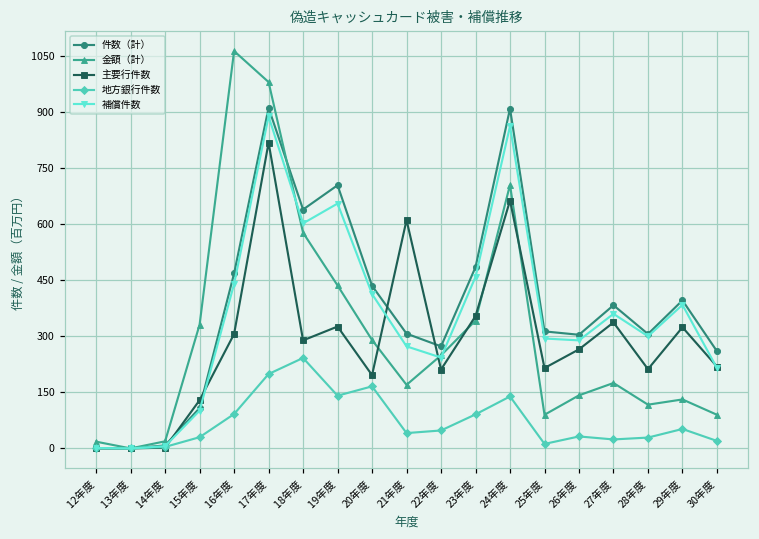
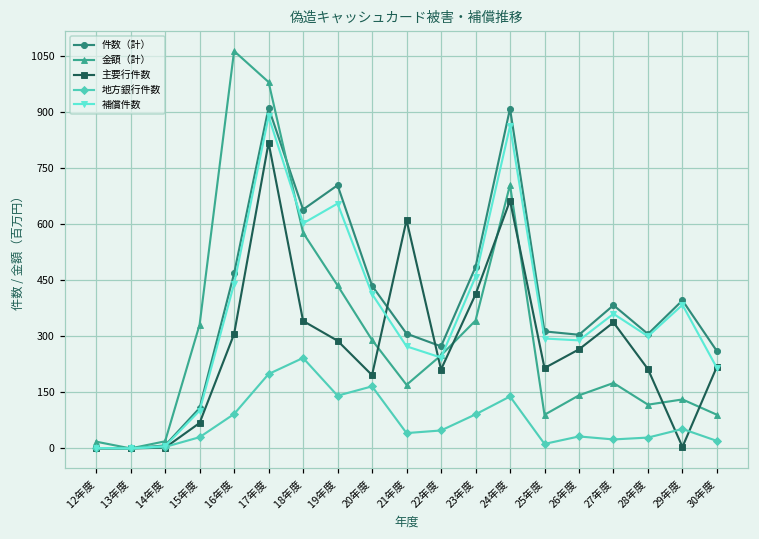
主要行件数, 15年度: 130 -> 70
主要行件数, 18年度: 290 -> 340
主要行件数, 19年度: 330 -> 290
主要行件数, 23年度: 350 -> 410
主要行件数, 29年度: 320 -> 0
